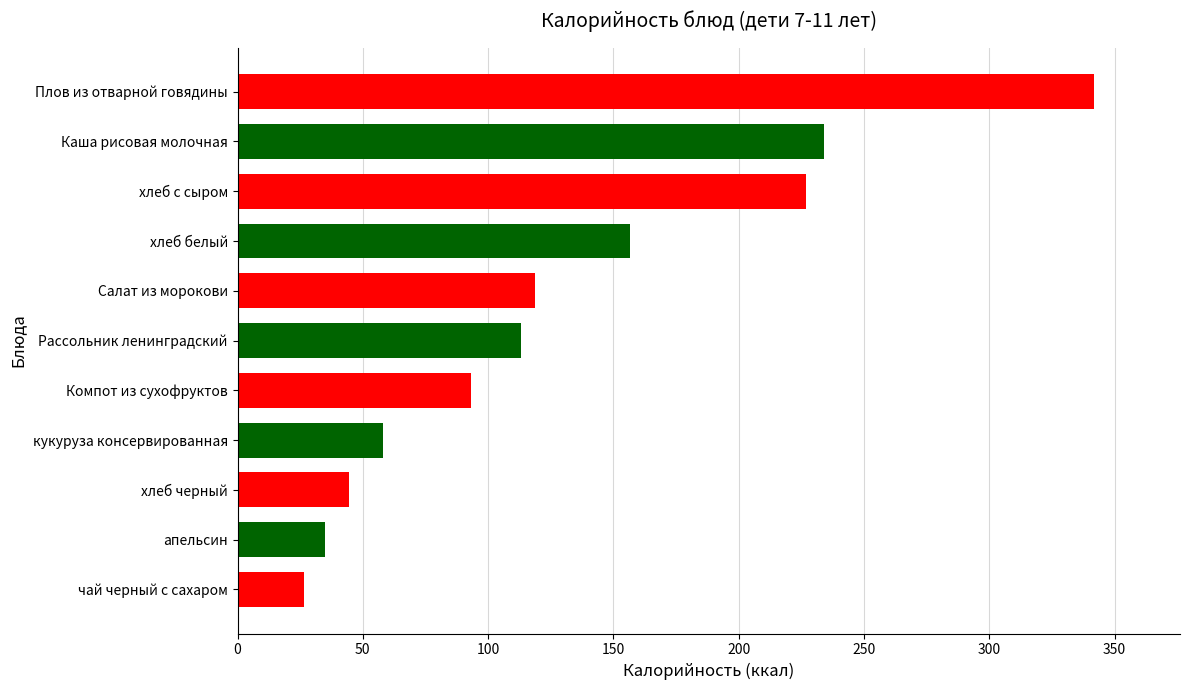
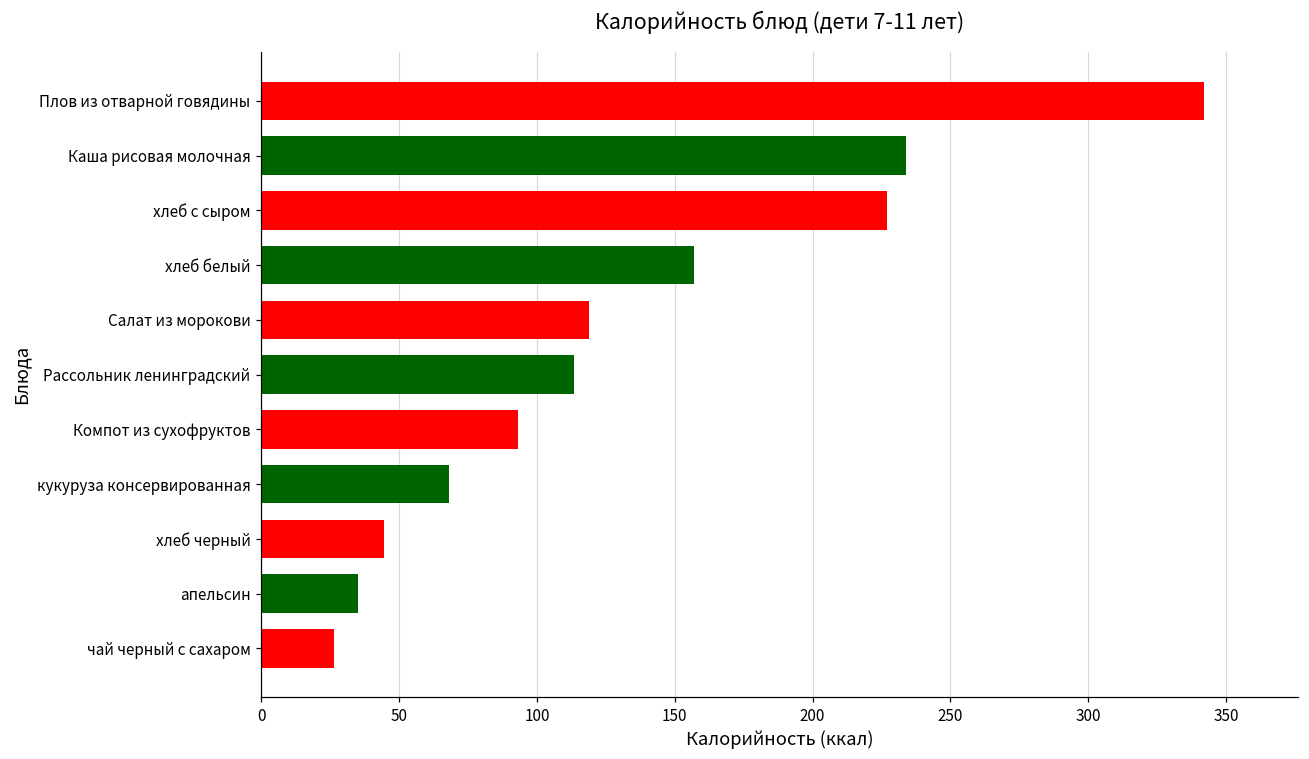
кукуруза консервированная: 58 -> 68
